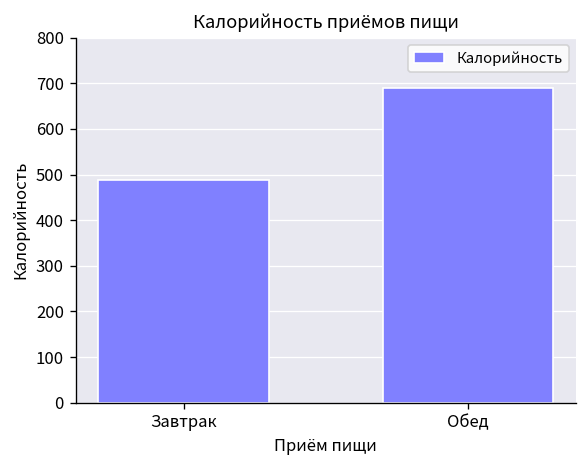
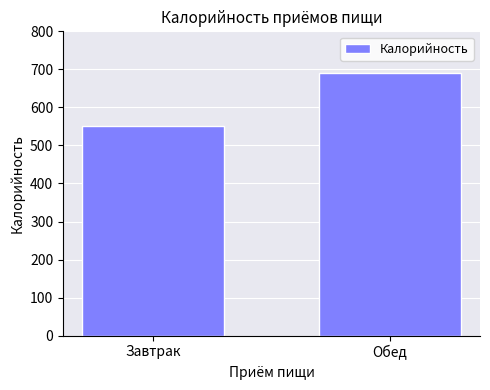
Завтрак: 490 -> 550
